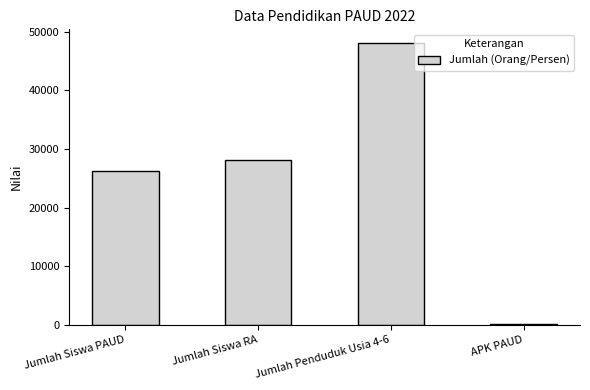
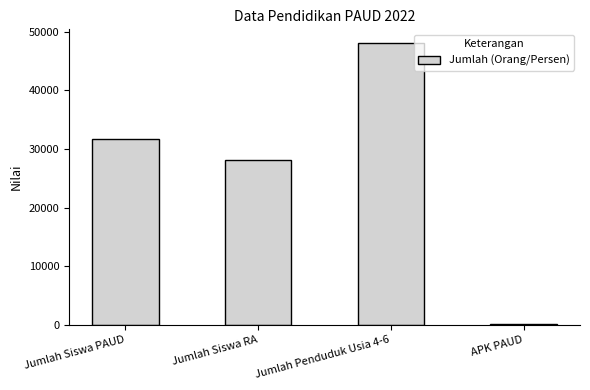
Jumlah Siswa PAUD: 26000 -> 32000
